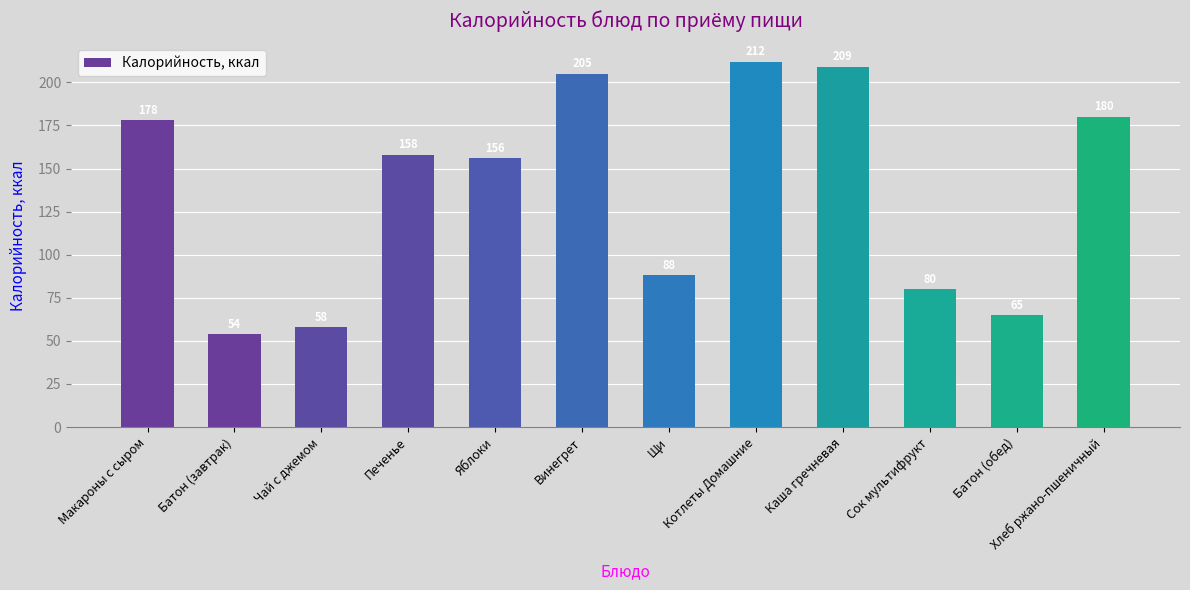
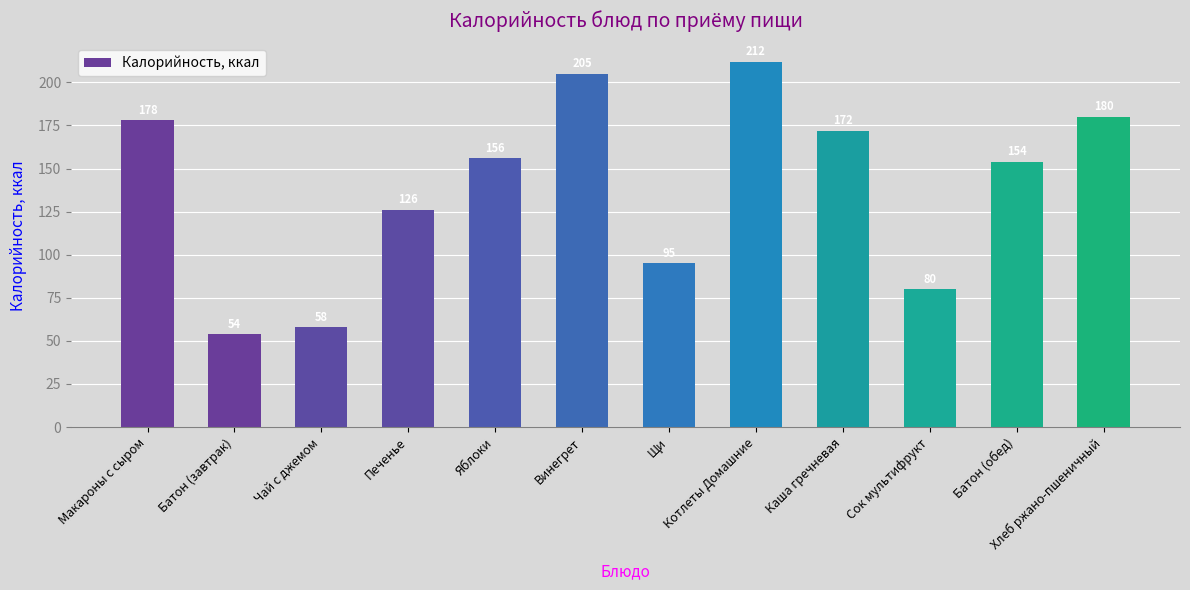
Печенье: 158 -> 126
Щи: 88 -> 95
Каша гречневая: 209 -> 172
Батон (обед): 65 -> 154
